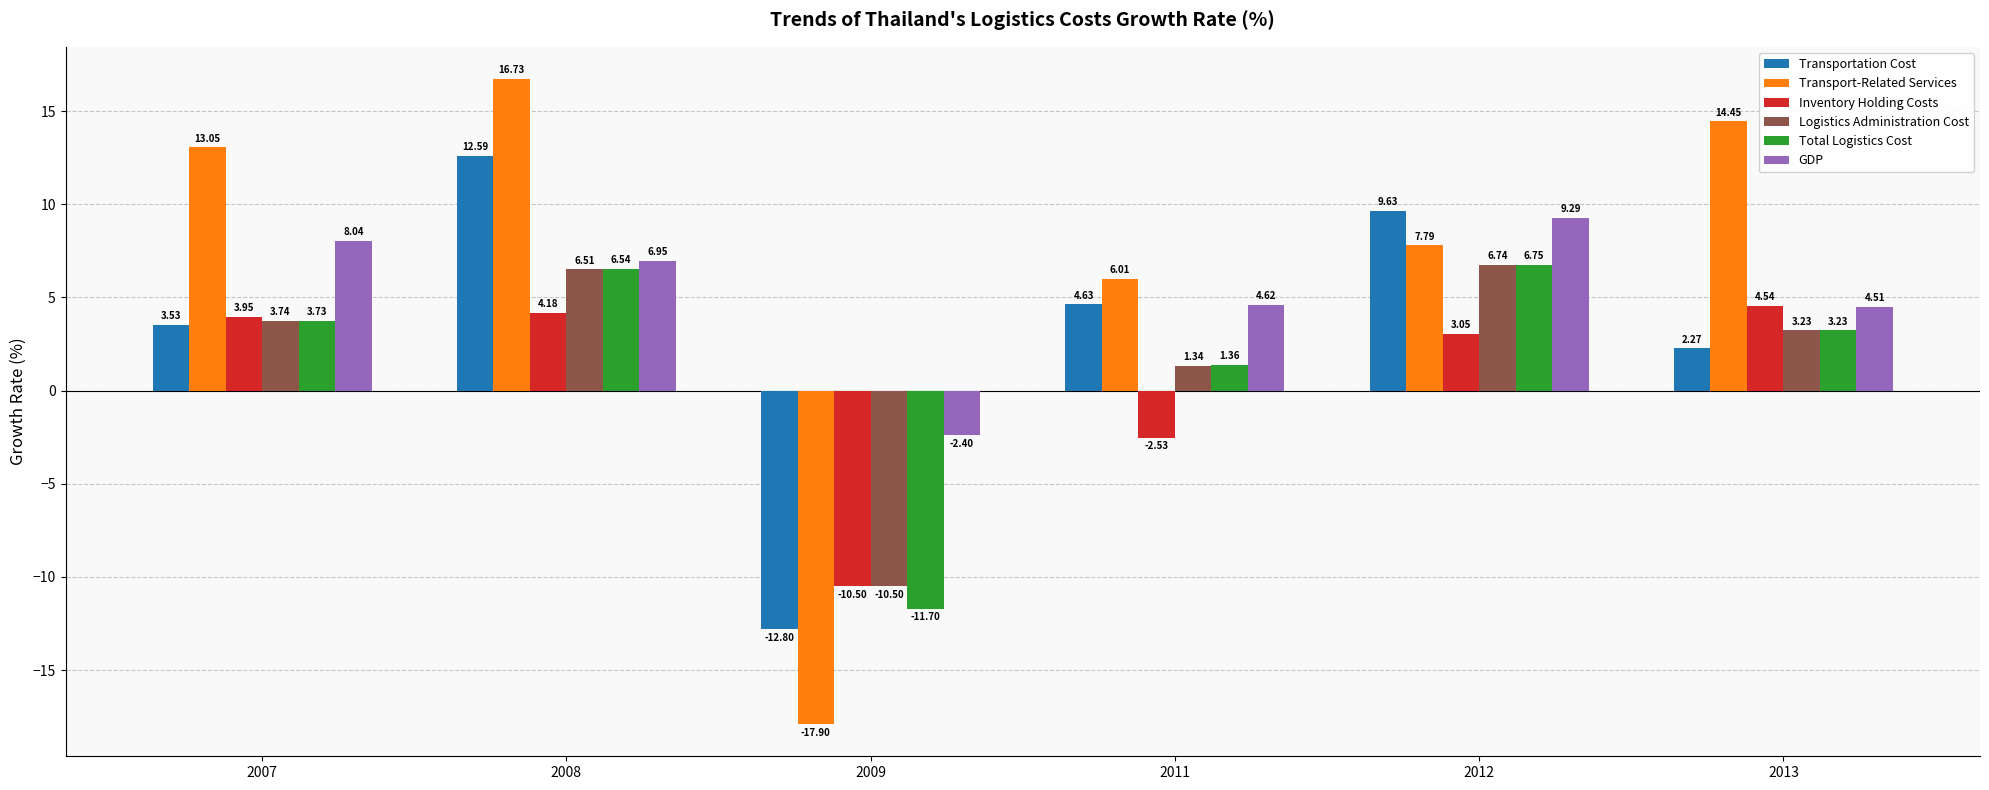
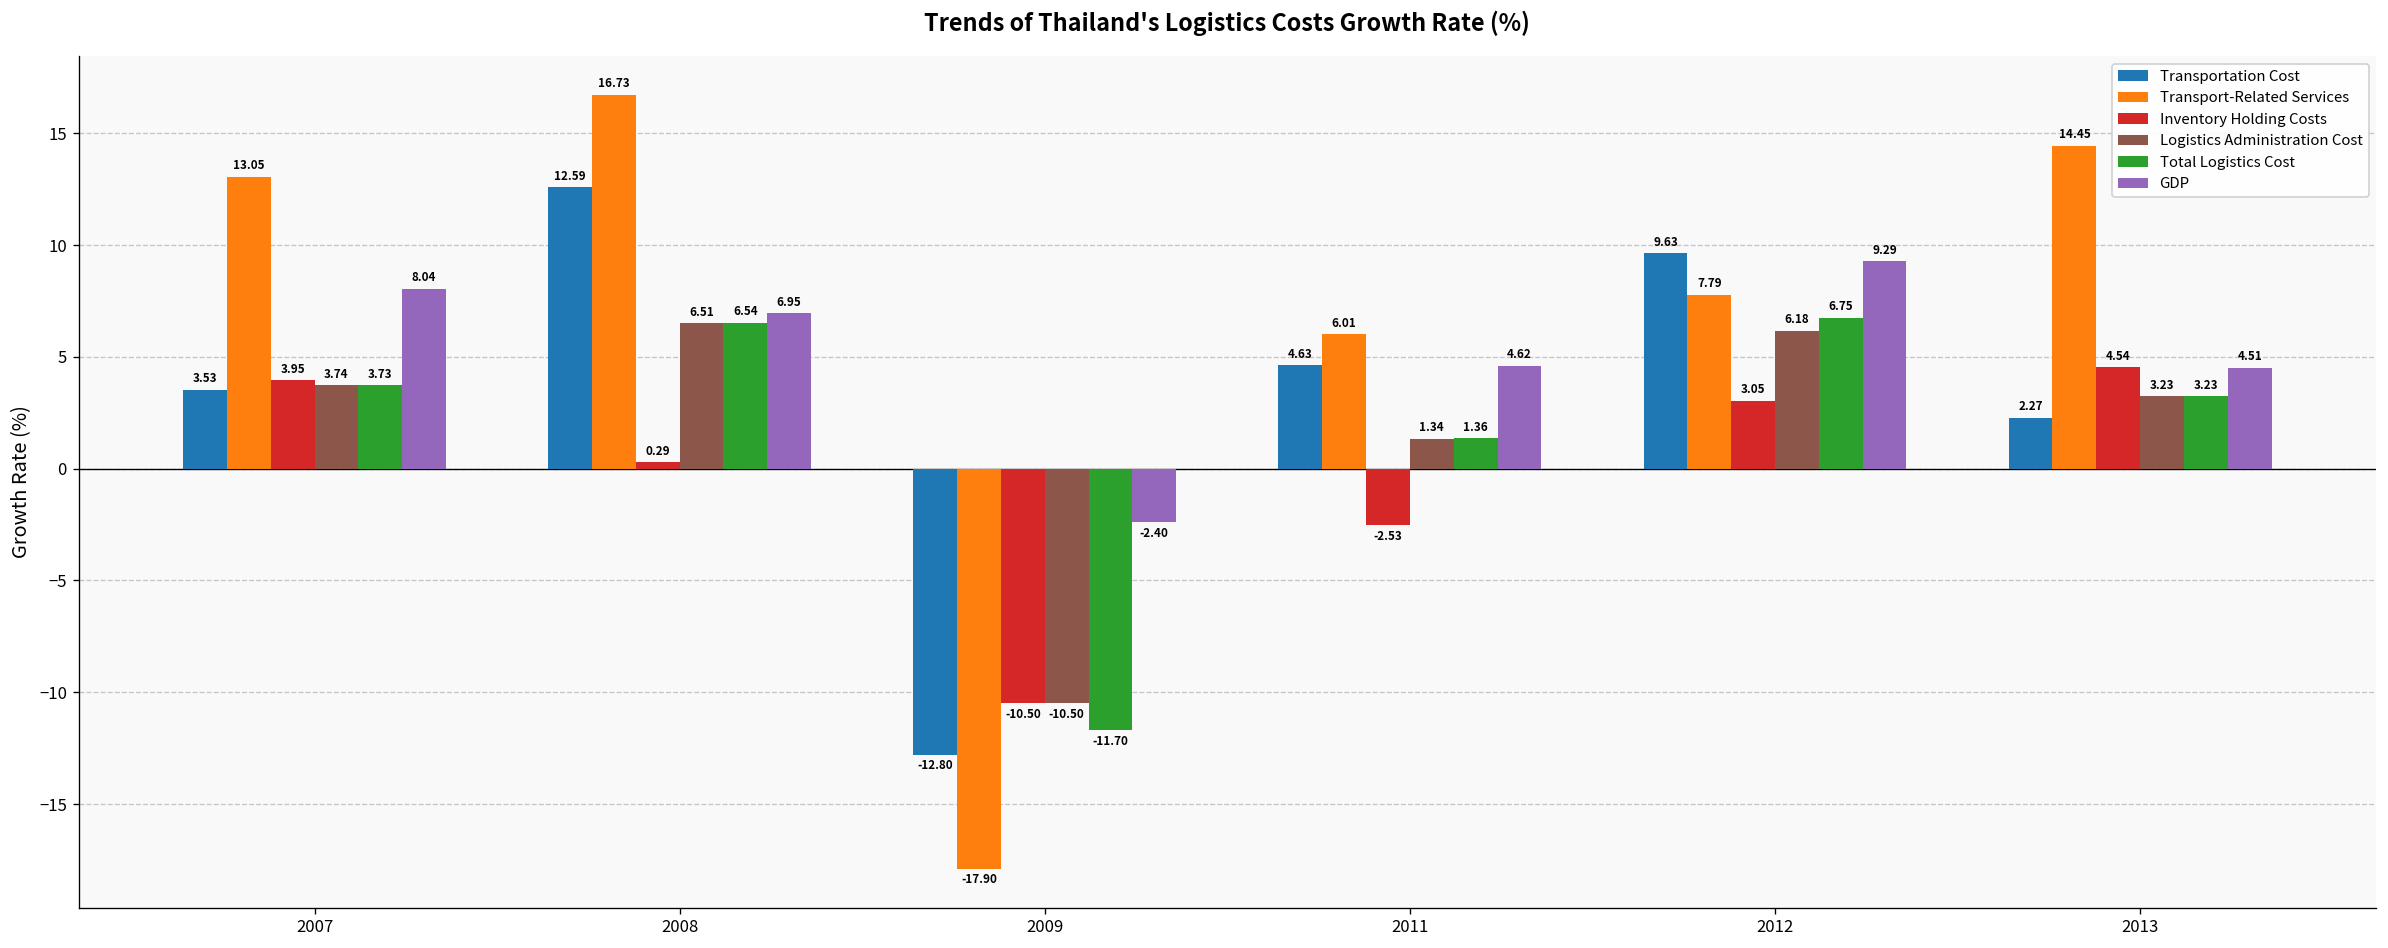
Inventory Holding Costs, 2008: 4.18 -> 0.29
Logistics Administration Cost, 2012: 6.74 -> 6.18
